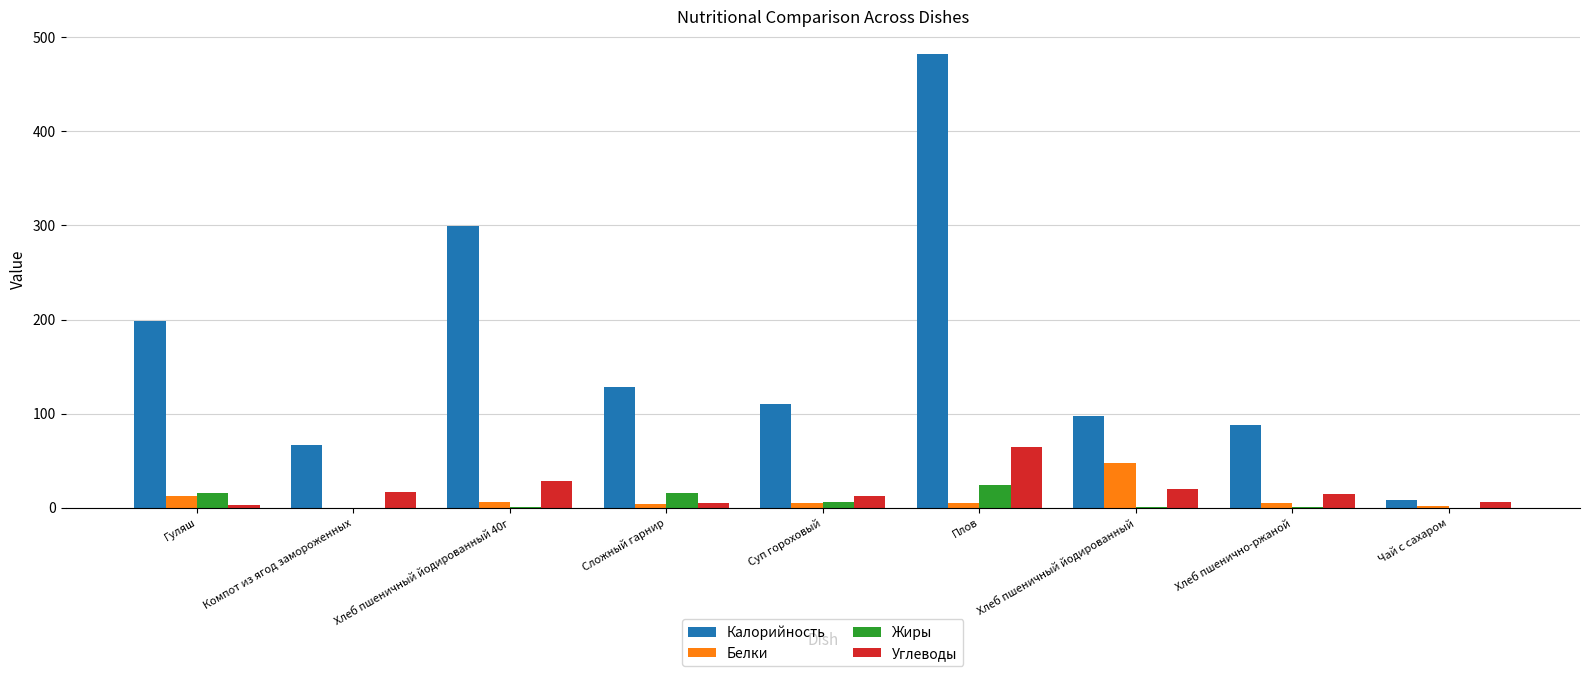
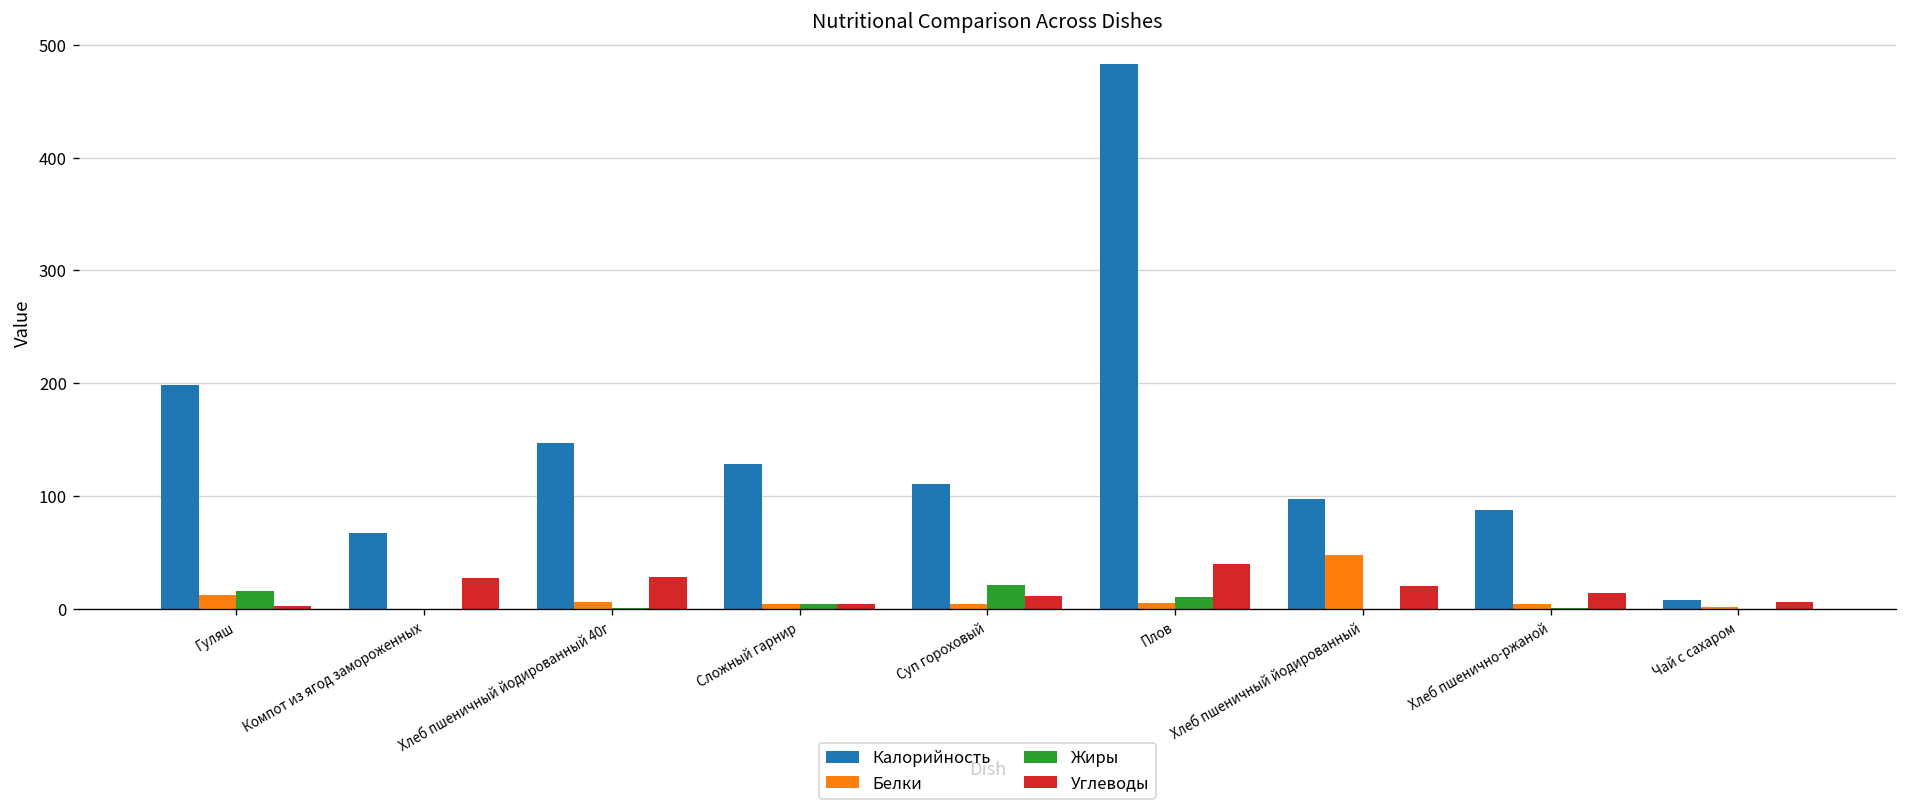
Углеводы, Компот из ягод замороженных: 20 -> 30
Калорийность, Хлеб пшеничный йодированный 40г: 300 -> 150
Жиры, Сложный гарнир: 20 -> 0
Жиры, Суп гороховый: 10 -> 20
Жиры, Плов: 20 -> 10
Углеводы, Плов: 60 -> 40
